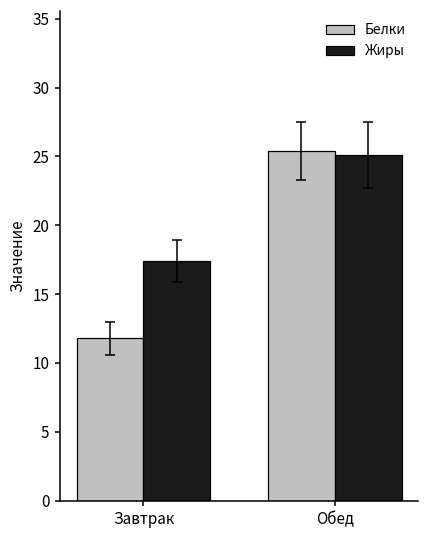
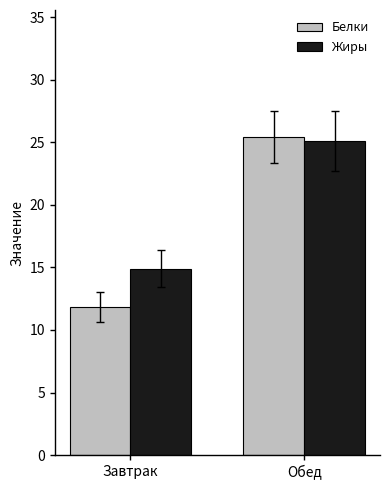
Жиры, Завтрак: 17.4 -> 14.9
